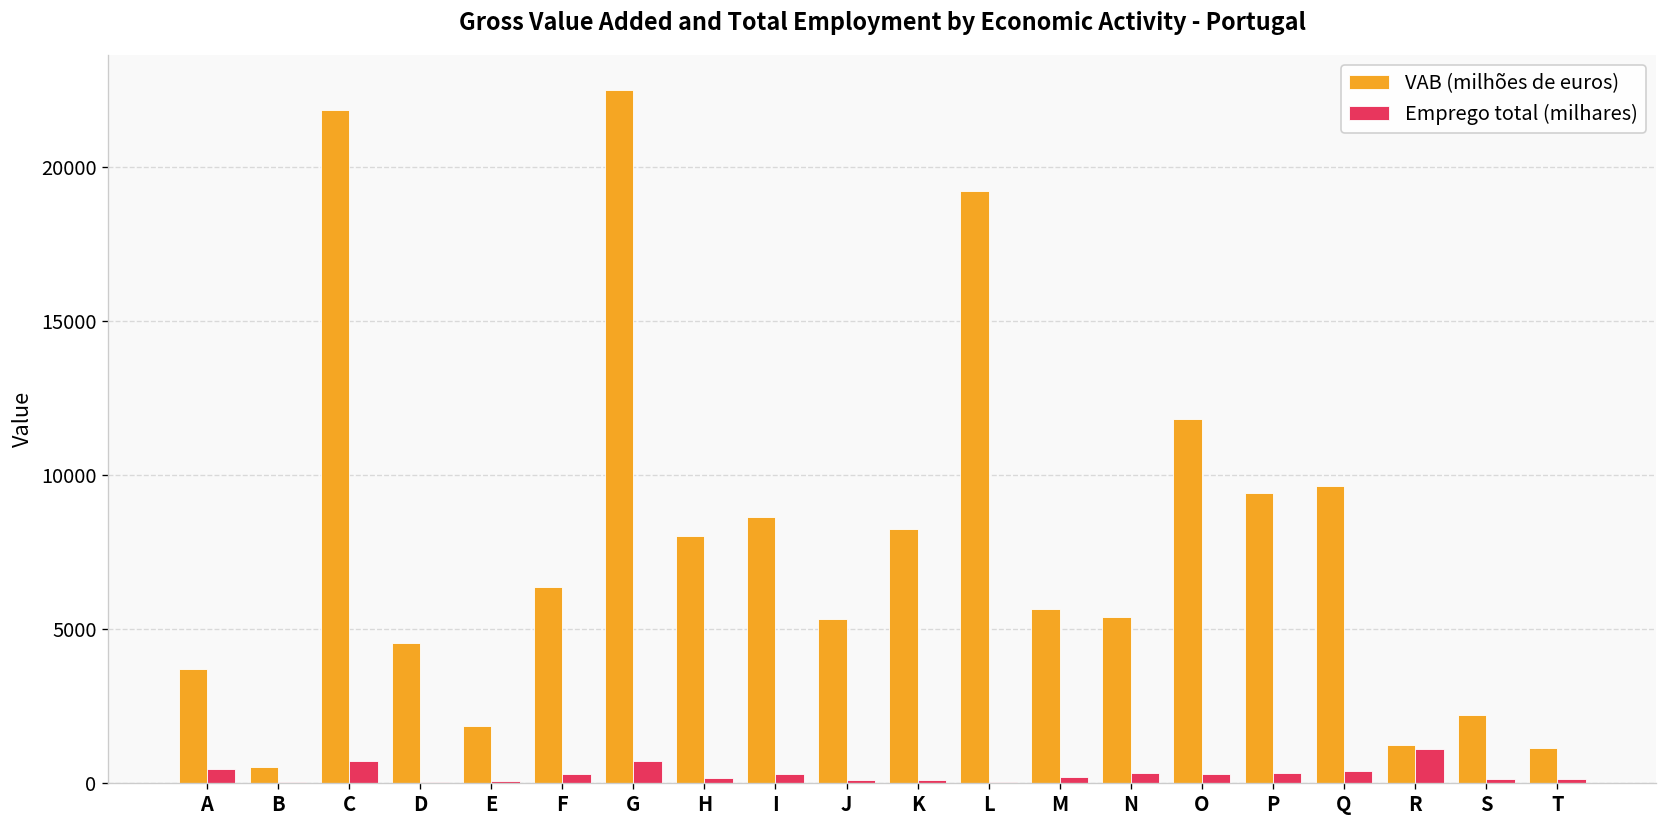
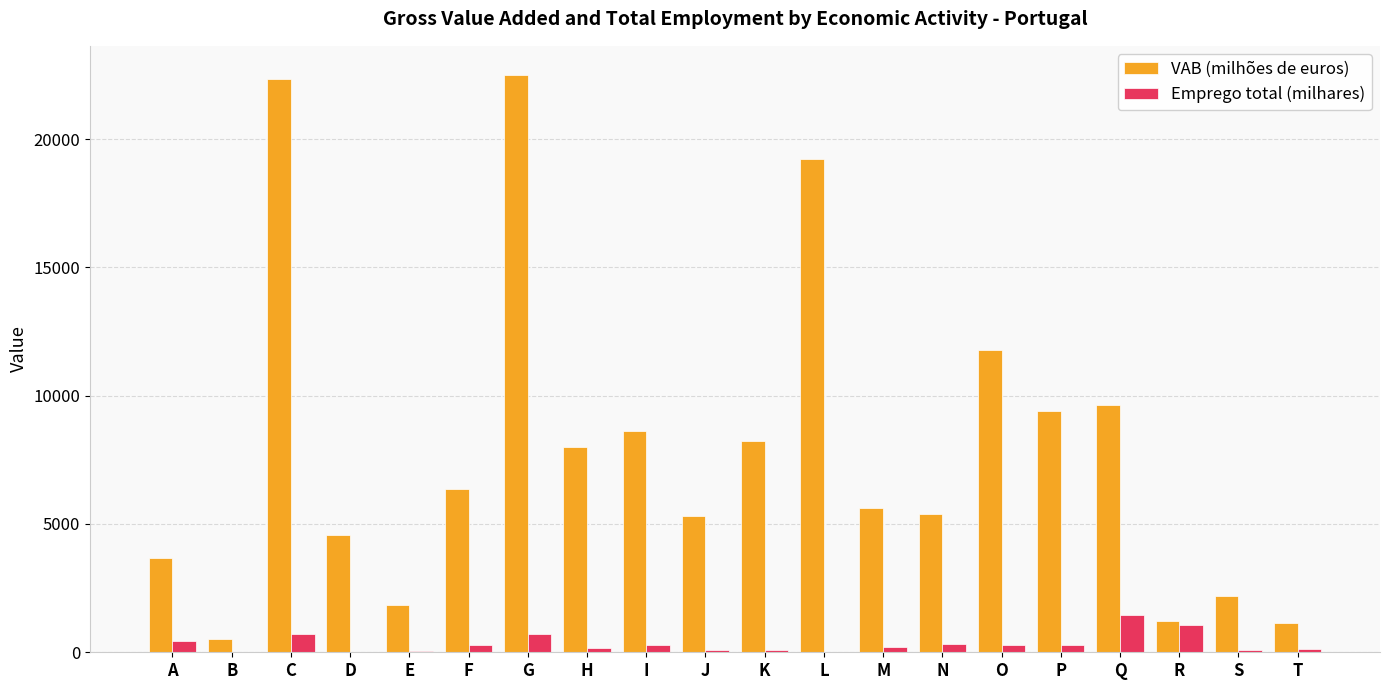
VAB (milhões de euros), C: 21900 -> 22400
Emprego total (milhares), Q: 400 -> 1500
